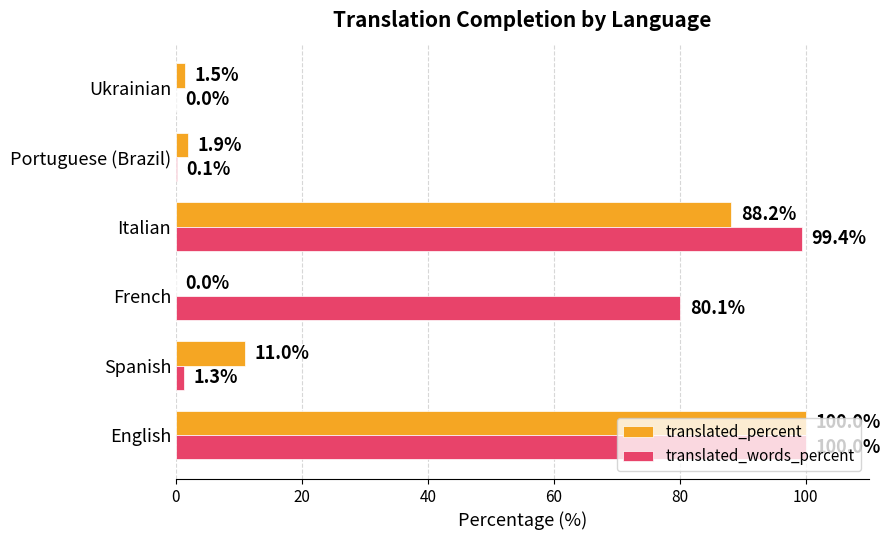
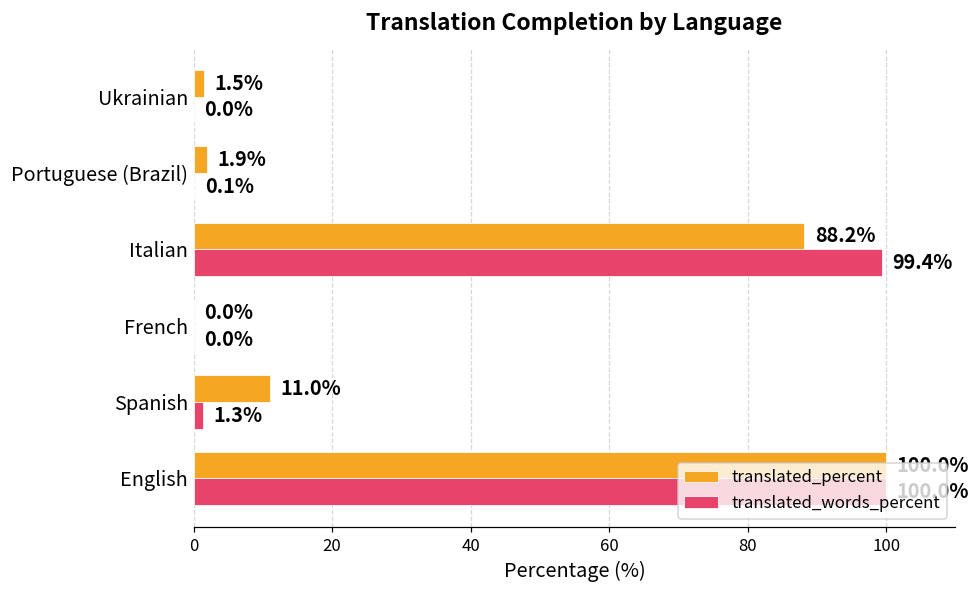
translated_words_percent, French: 80.1% -> 0.0%
